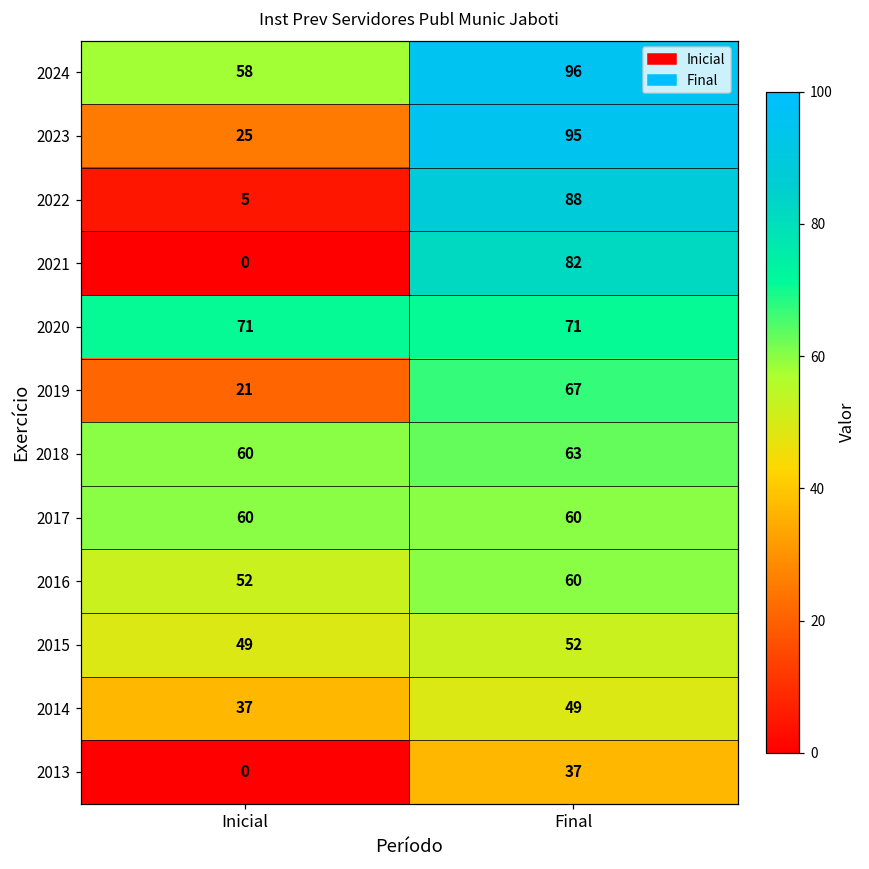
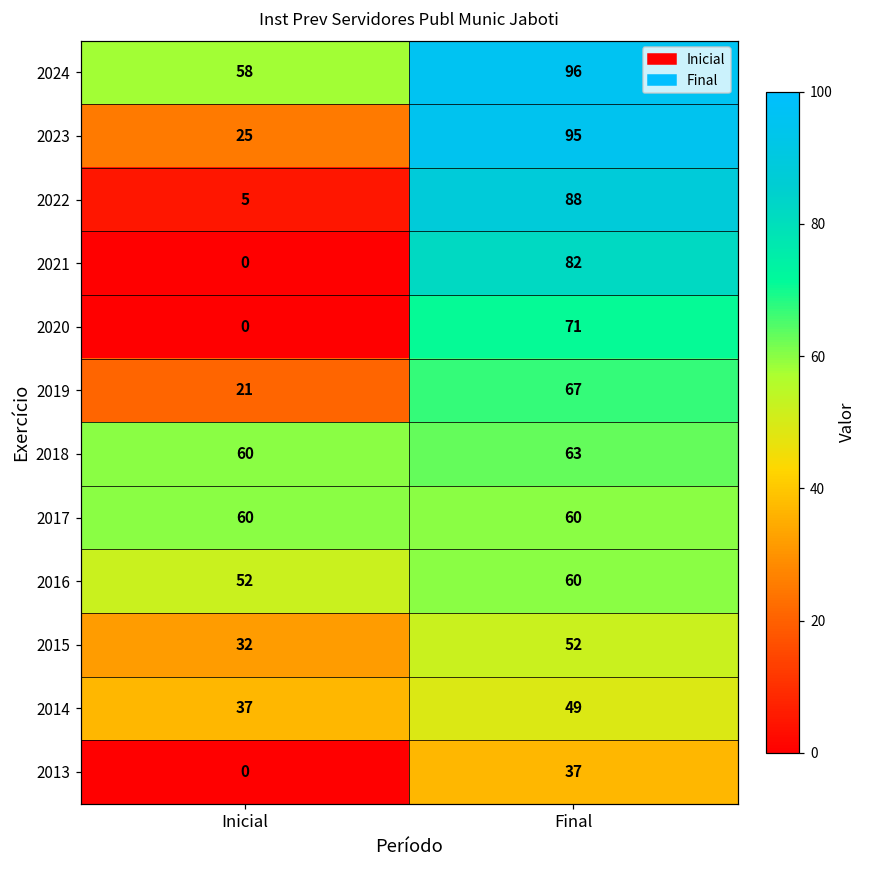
2020, Inicial: 71 -> 0
2015, Inicial: 49 -> 32
